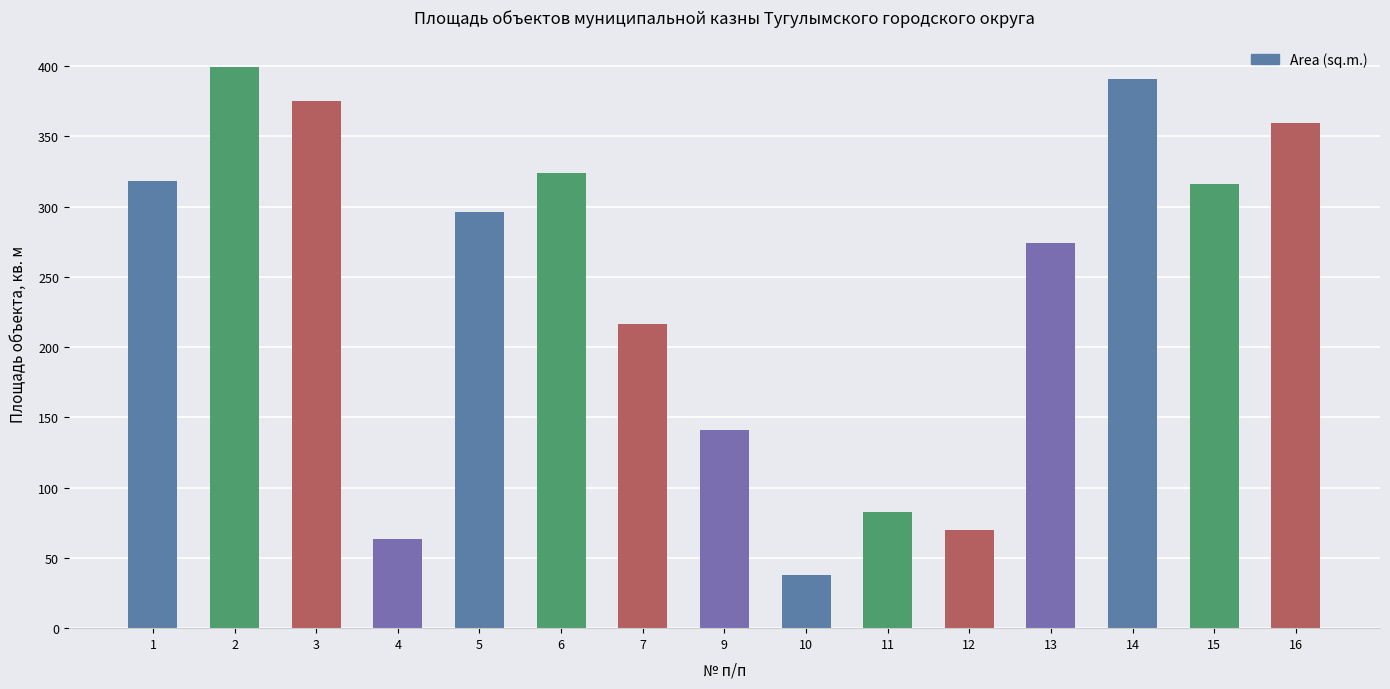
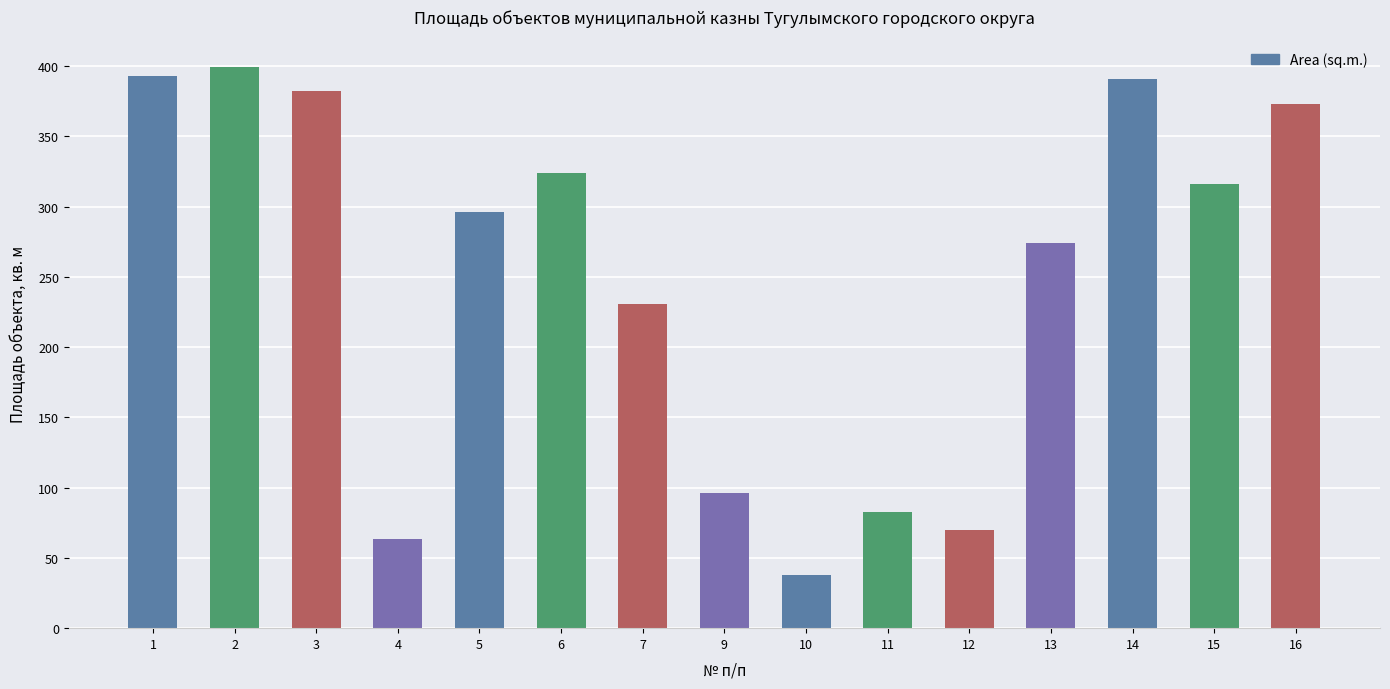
1: 318 -> 393
3: 375 -> 382
7: 217 -> 231
9: 141 -> 96
16: 360 -> 373
